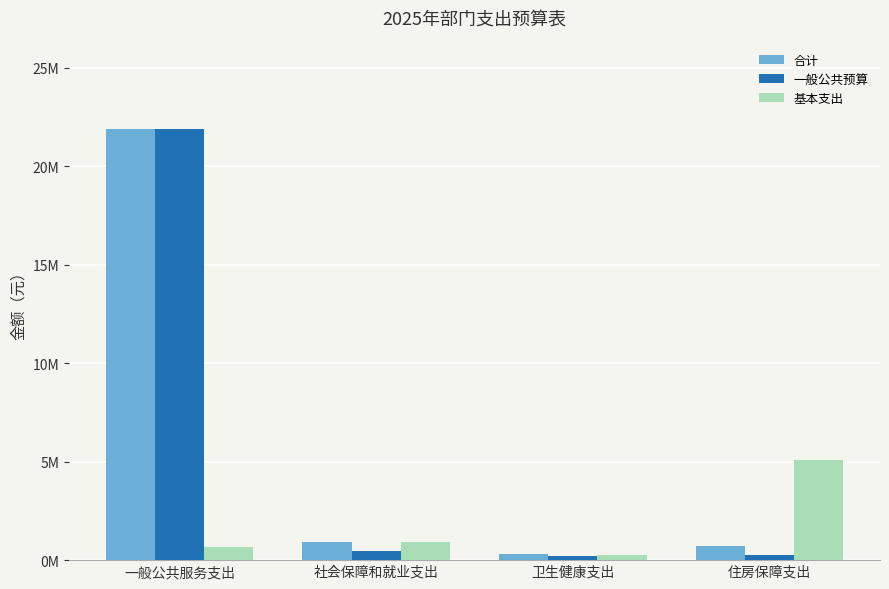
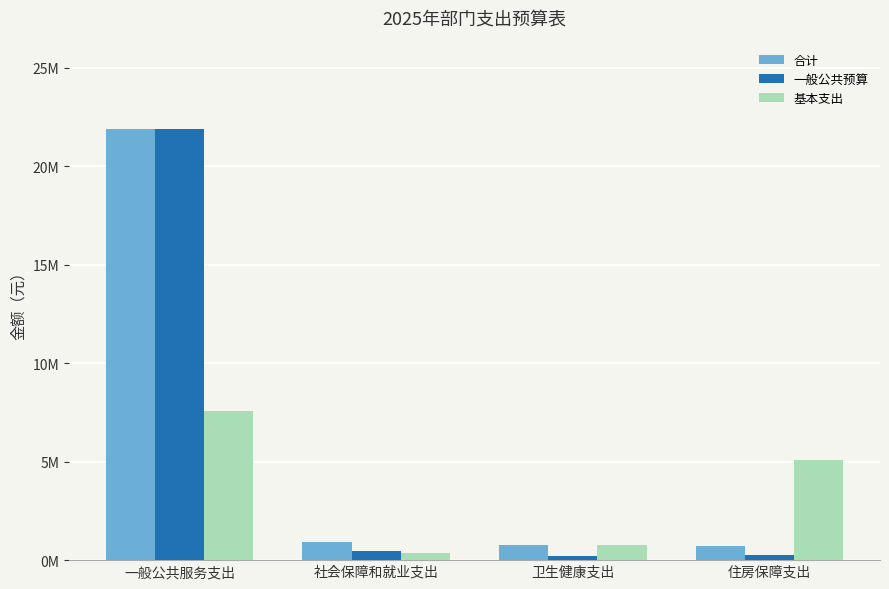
基本支出, 一般公共服务支出: 600000 -> 7600000
基本支出, 社会保障和就业支出: 900000 -> 300000
合计, 卫生健康支出: 300000 -> 800000
基本支出, 卫生健康支出: 300000 -> 800000
